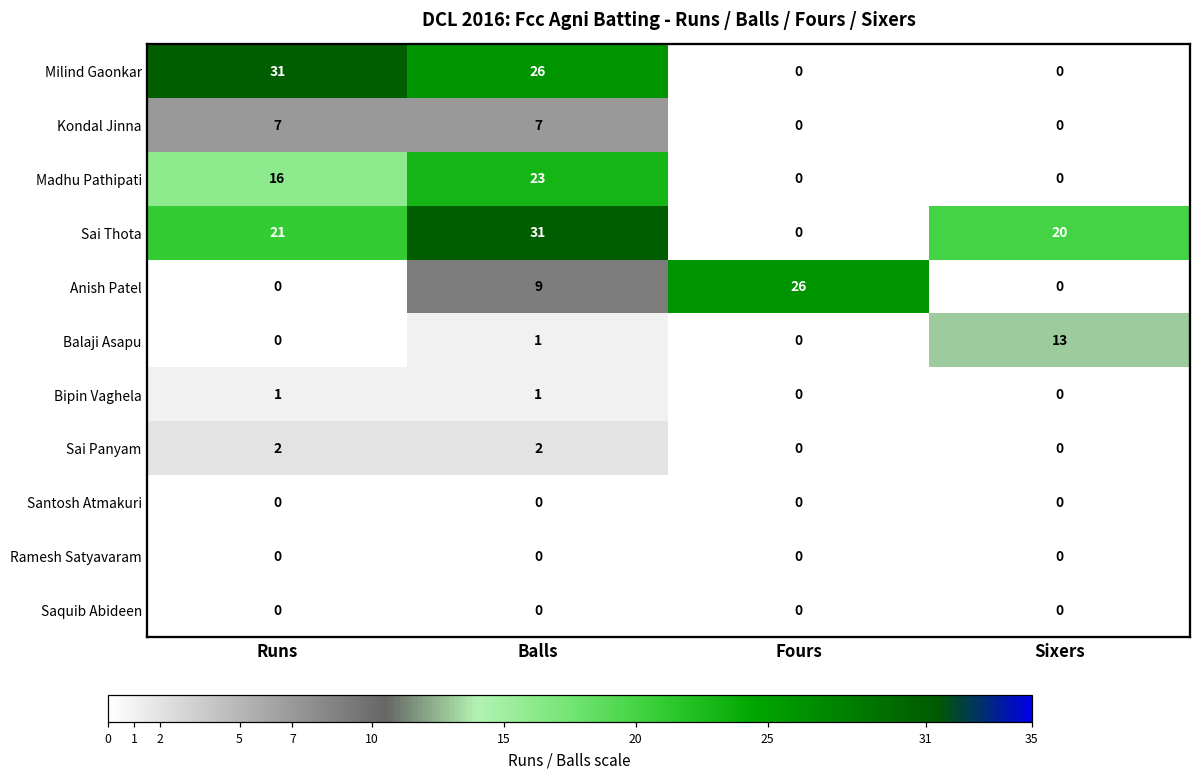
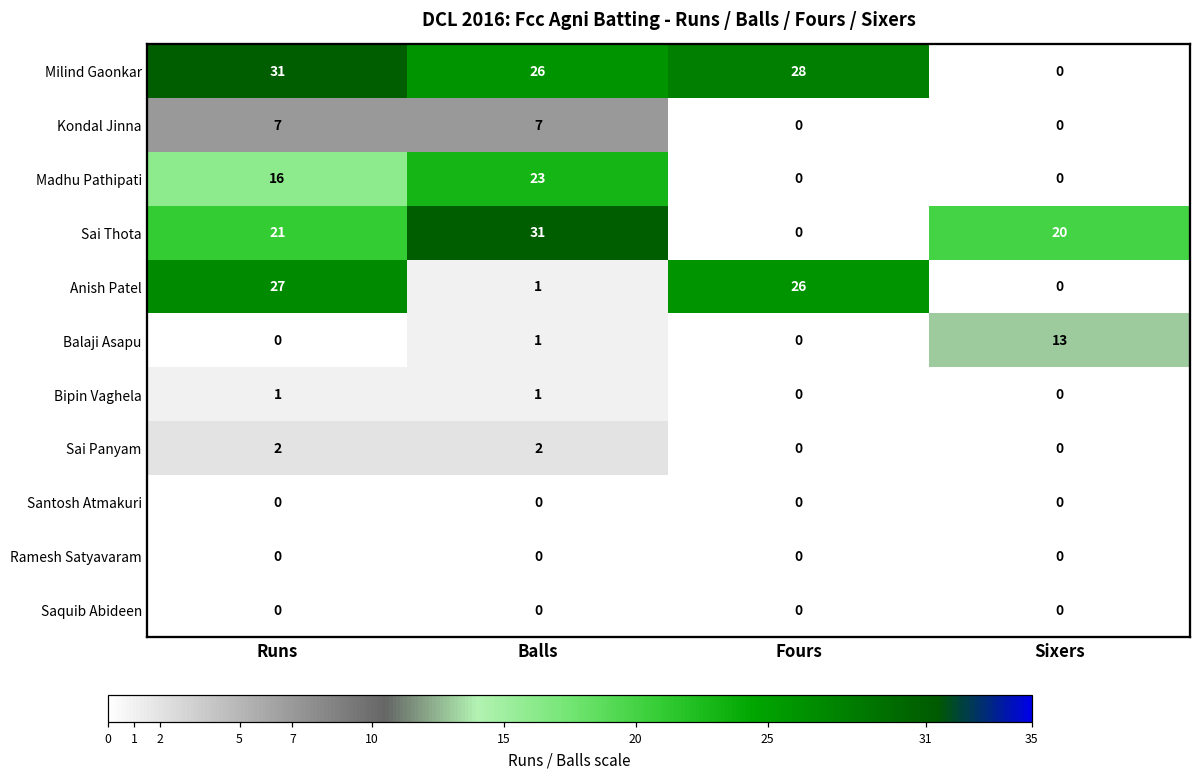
Milind Gaonkar, Fours: 0 -> 28
Anish Patel, Runs: 0 -> 27
Anish Patel, Balls: 9 -> 1
